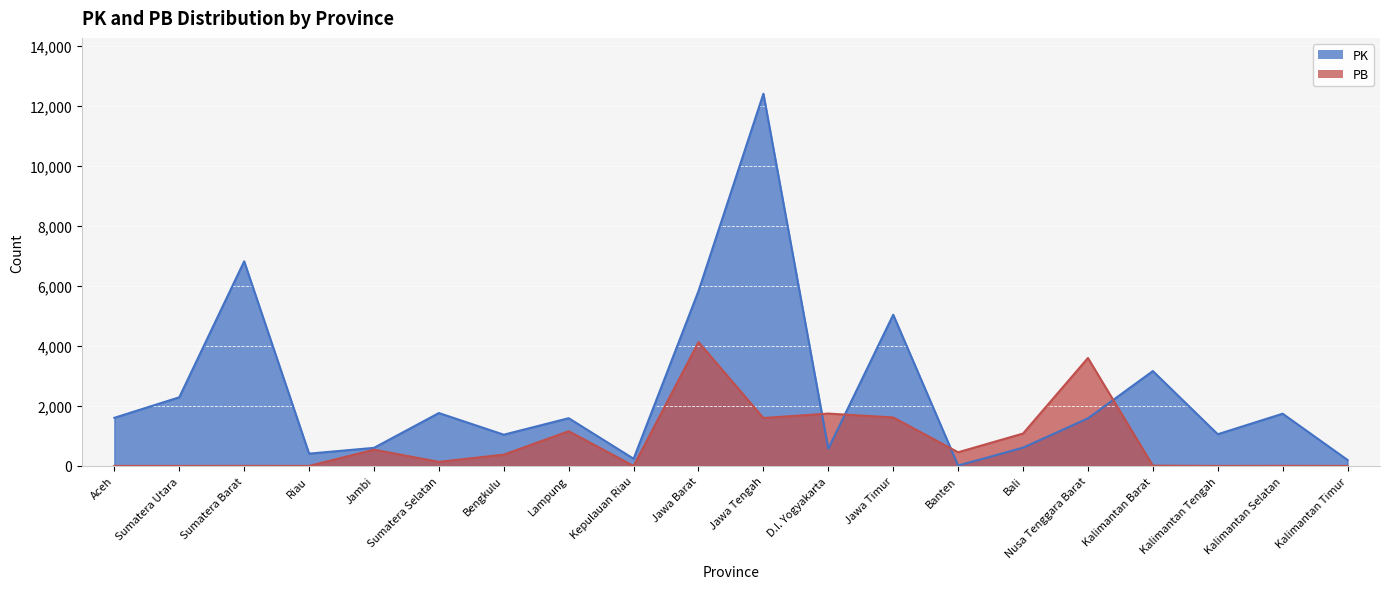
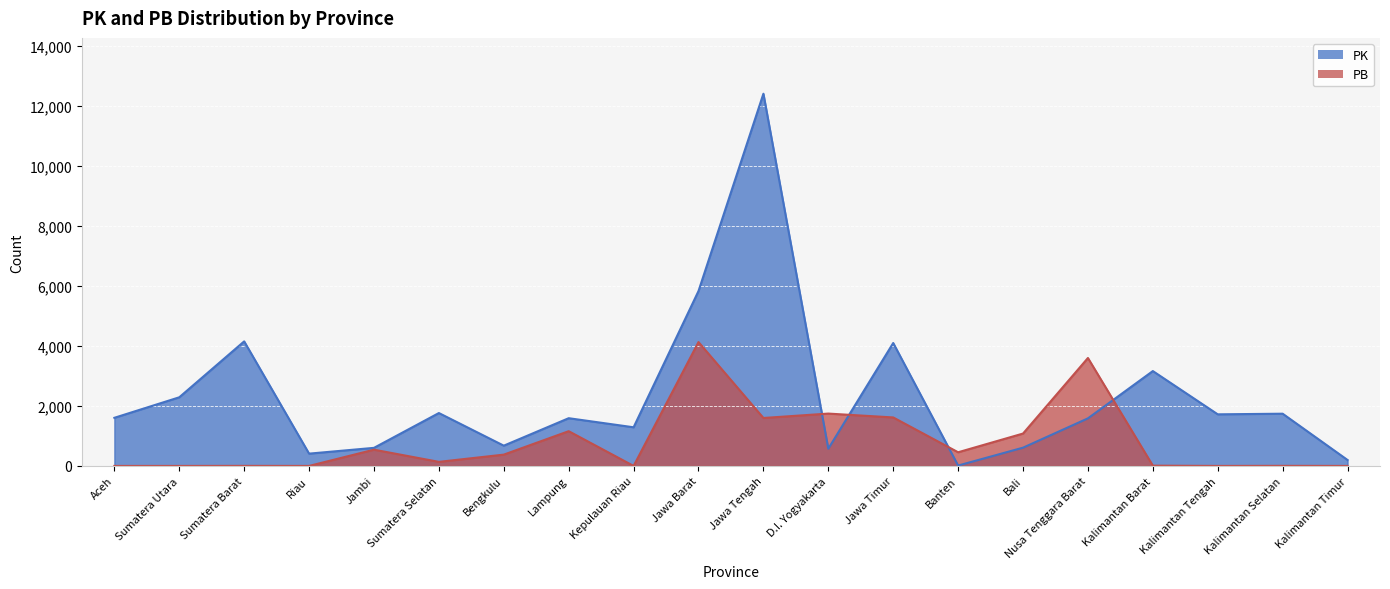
PK, Sumatera Barat: 6,800 -> 4,200
PK, Bengkulu: 1,000 -> 700
PK, Kepulauan Riau: 200 -> 1,300
PK, Jawa Timur: 5,000 -> 4,100
PK, Kalimantan Tengah: 1,100 -> 1,700
